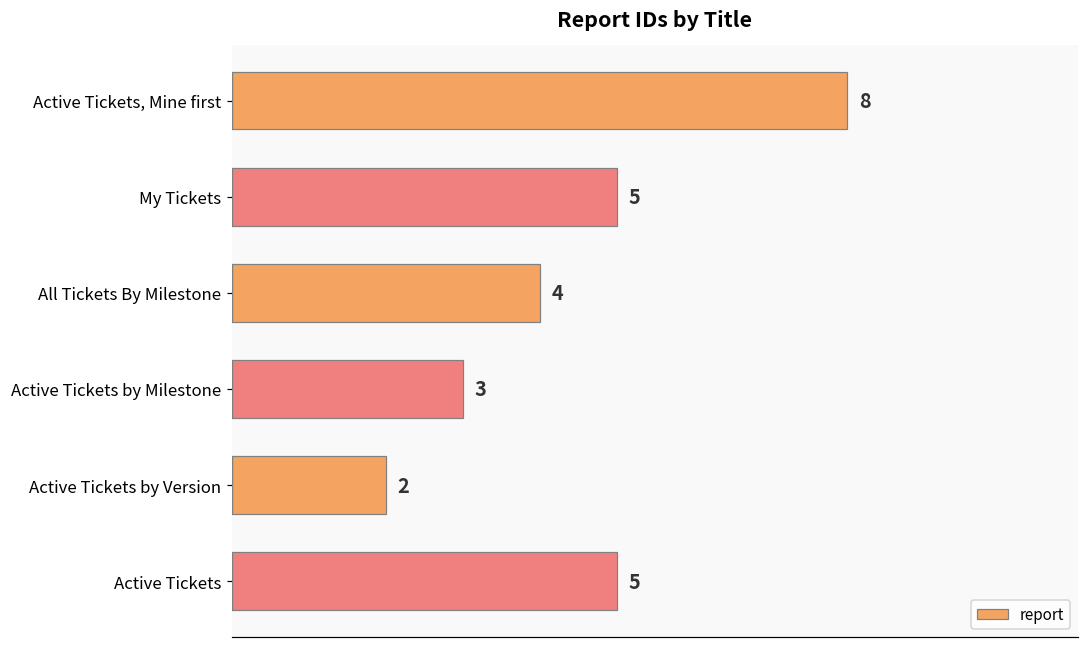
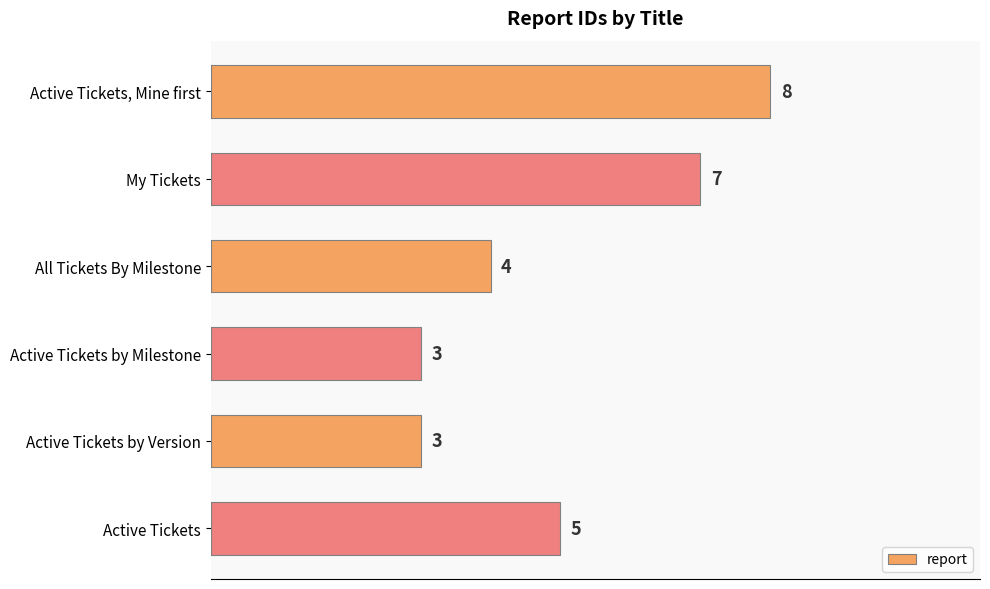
report, My Tickets: 5 -> 7
report, Active Tickets by Version: 2 -> 3
